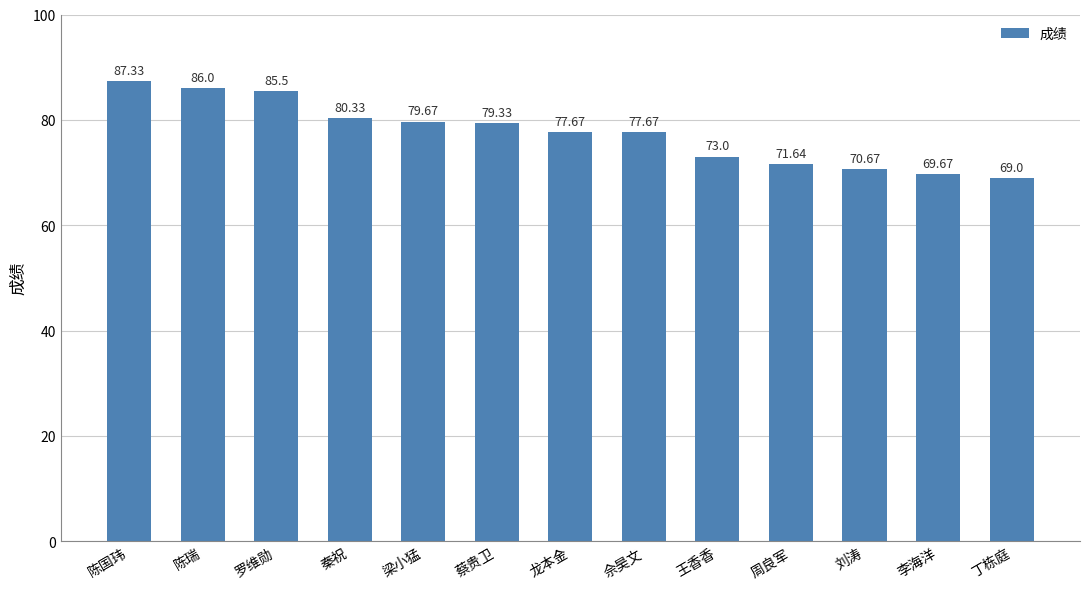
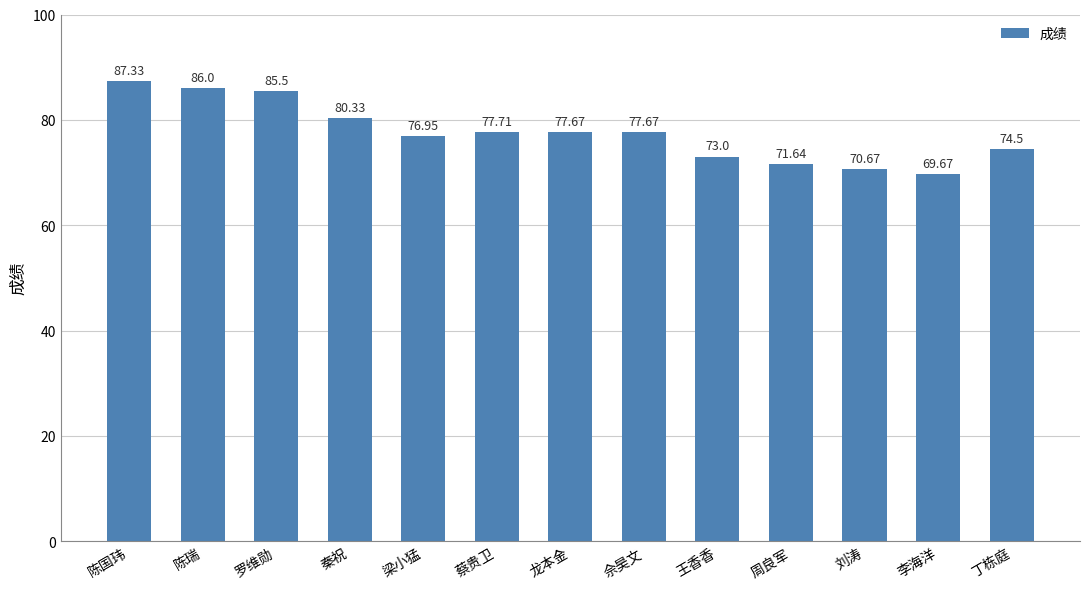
梁小猛: 79.67 -> 76.95
蔡贵卫: 79.33 -> 77.71
丁栋庭: 69.0 -> 74.5
